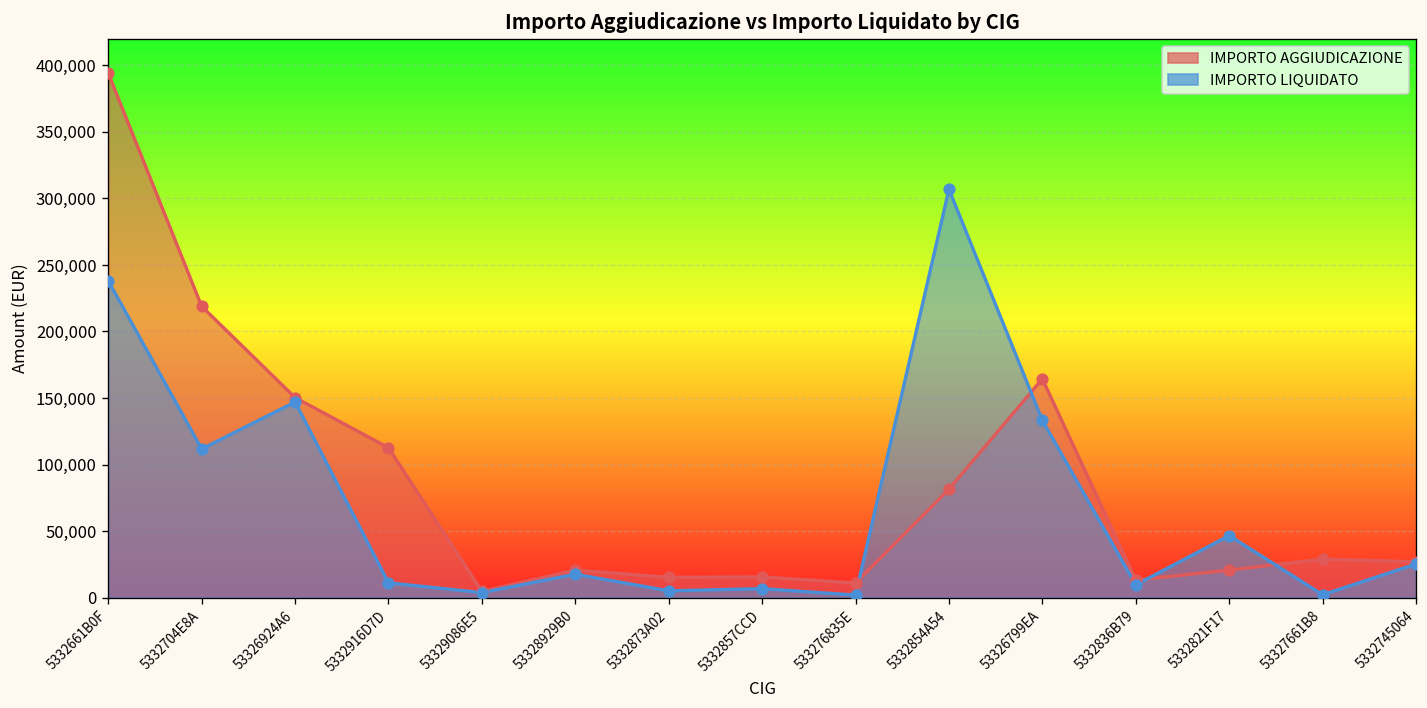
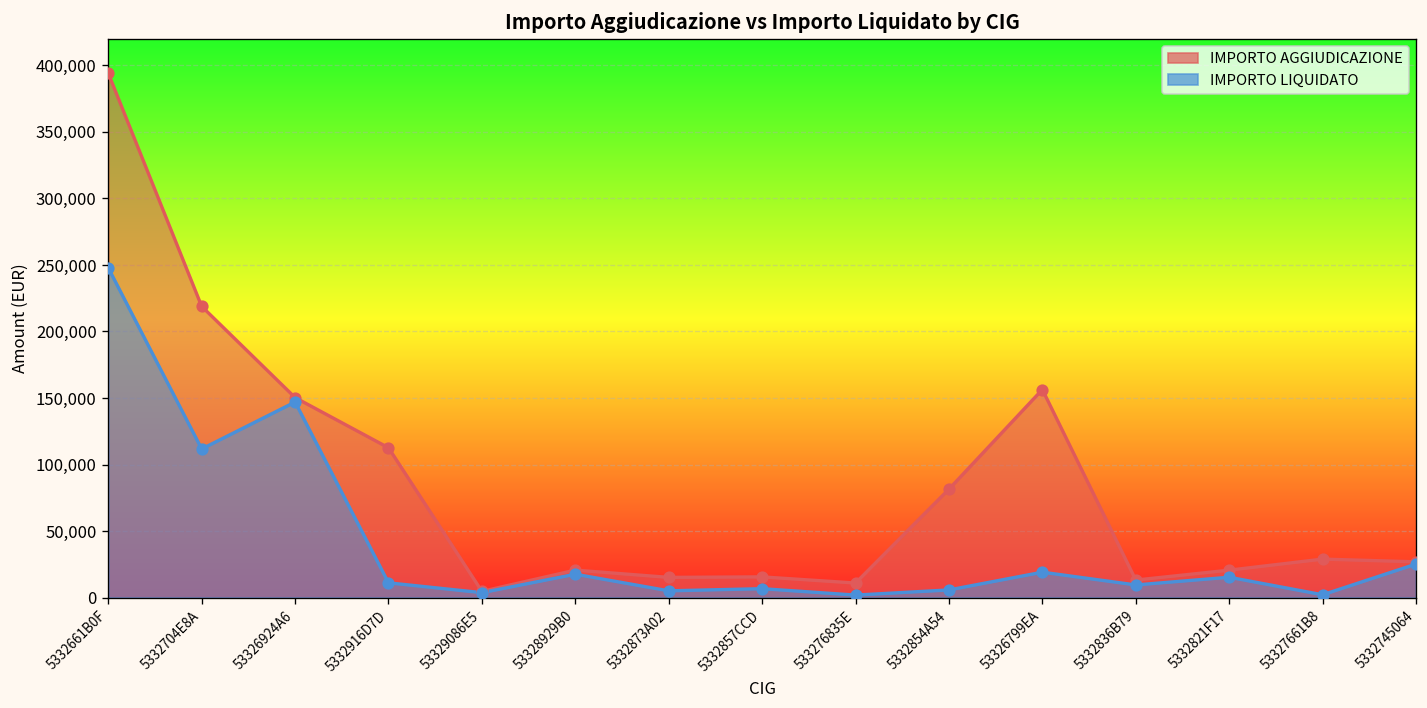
IMPORTO LIQUIDATO, 5332661B0F: 238,000 -> 248,000
IMPORTO LIQUIDATO, 5332854A54: 307,000 -> 6,000
IMPORTO AGGIUDICAZIONE, 53326799EA: 164,000 -> 156,000
IMPORTO LIQUIDATO, 53326799EA: 133,000 -> 19,000
IMPORTO LIQUIDATO, 5332821F17: 47,000 -> 15,000
